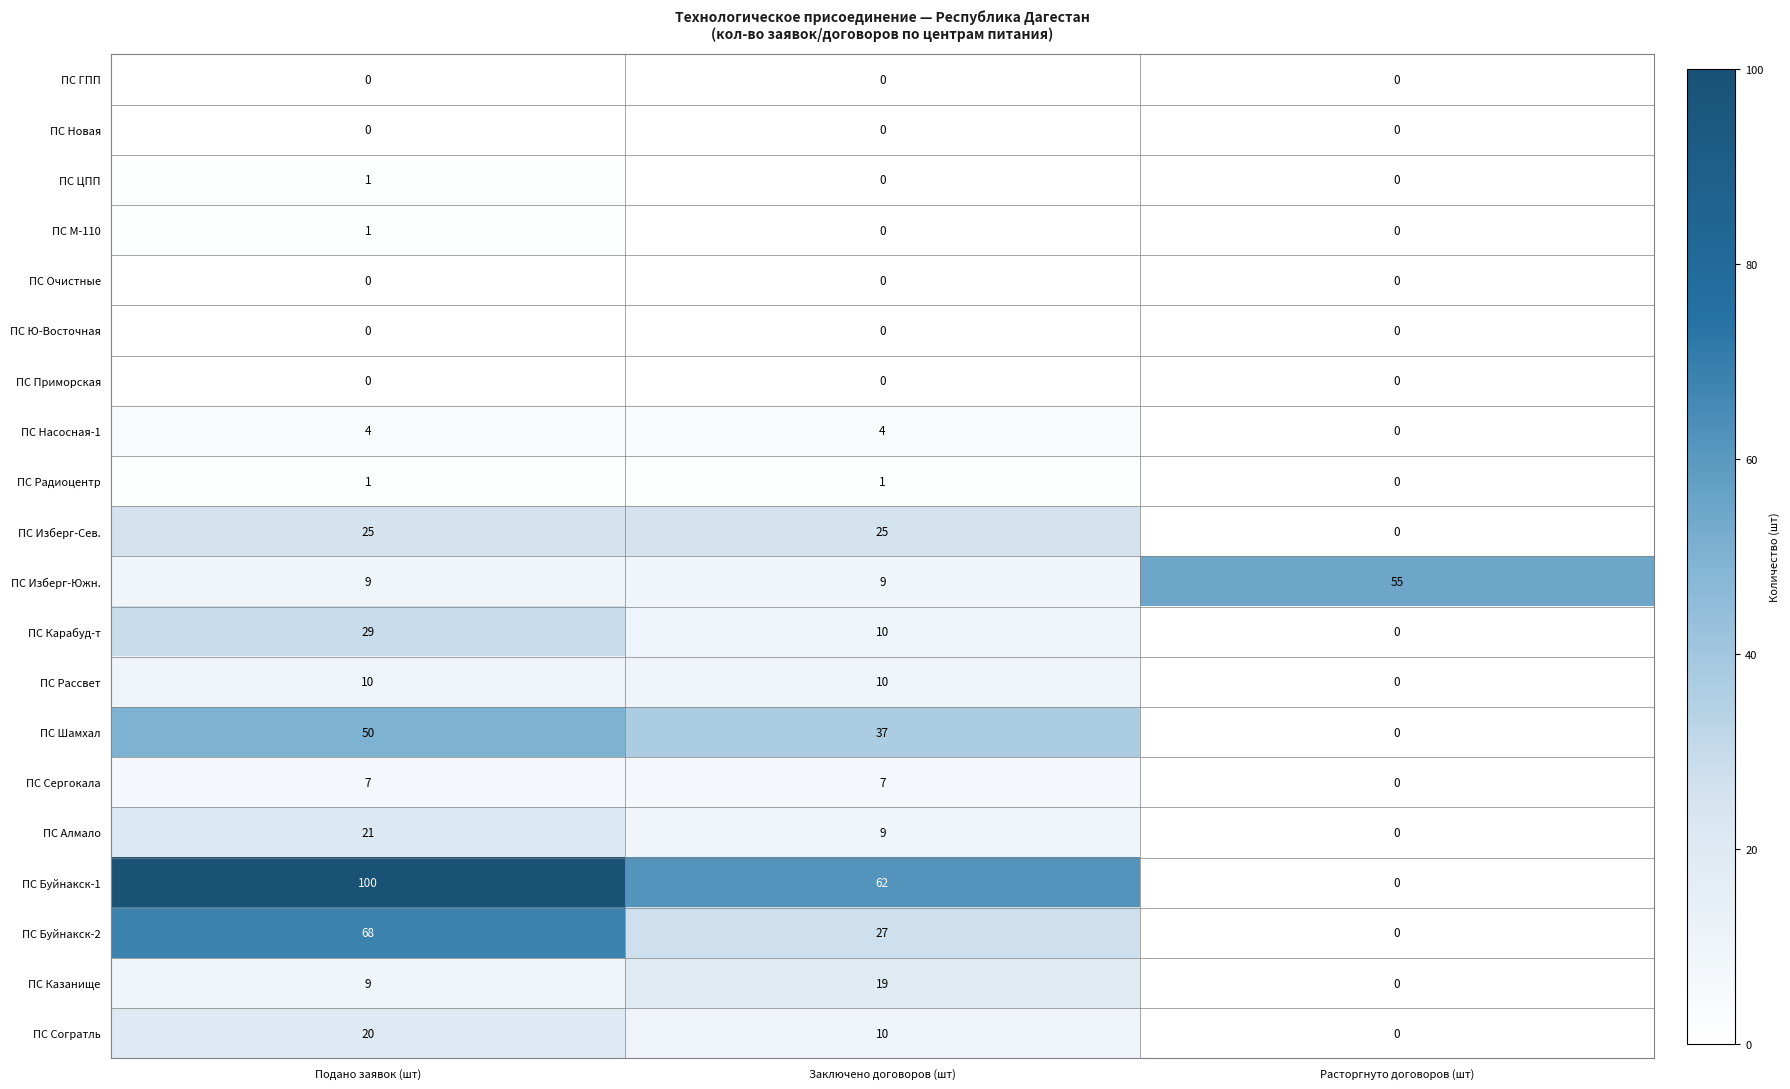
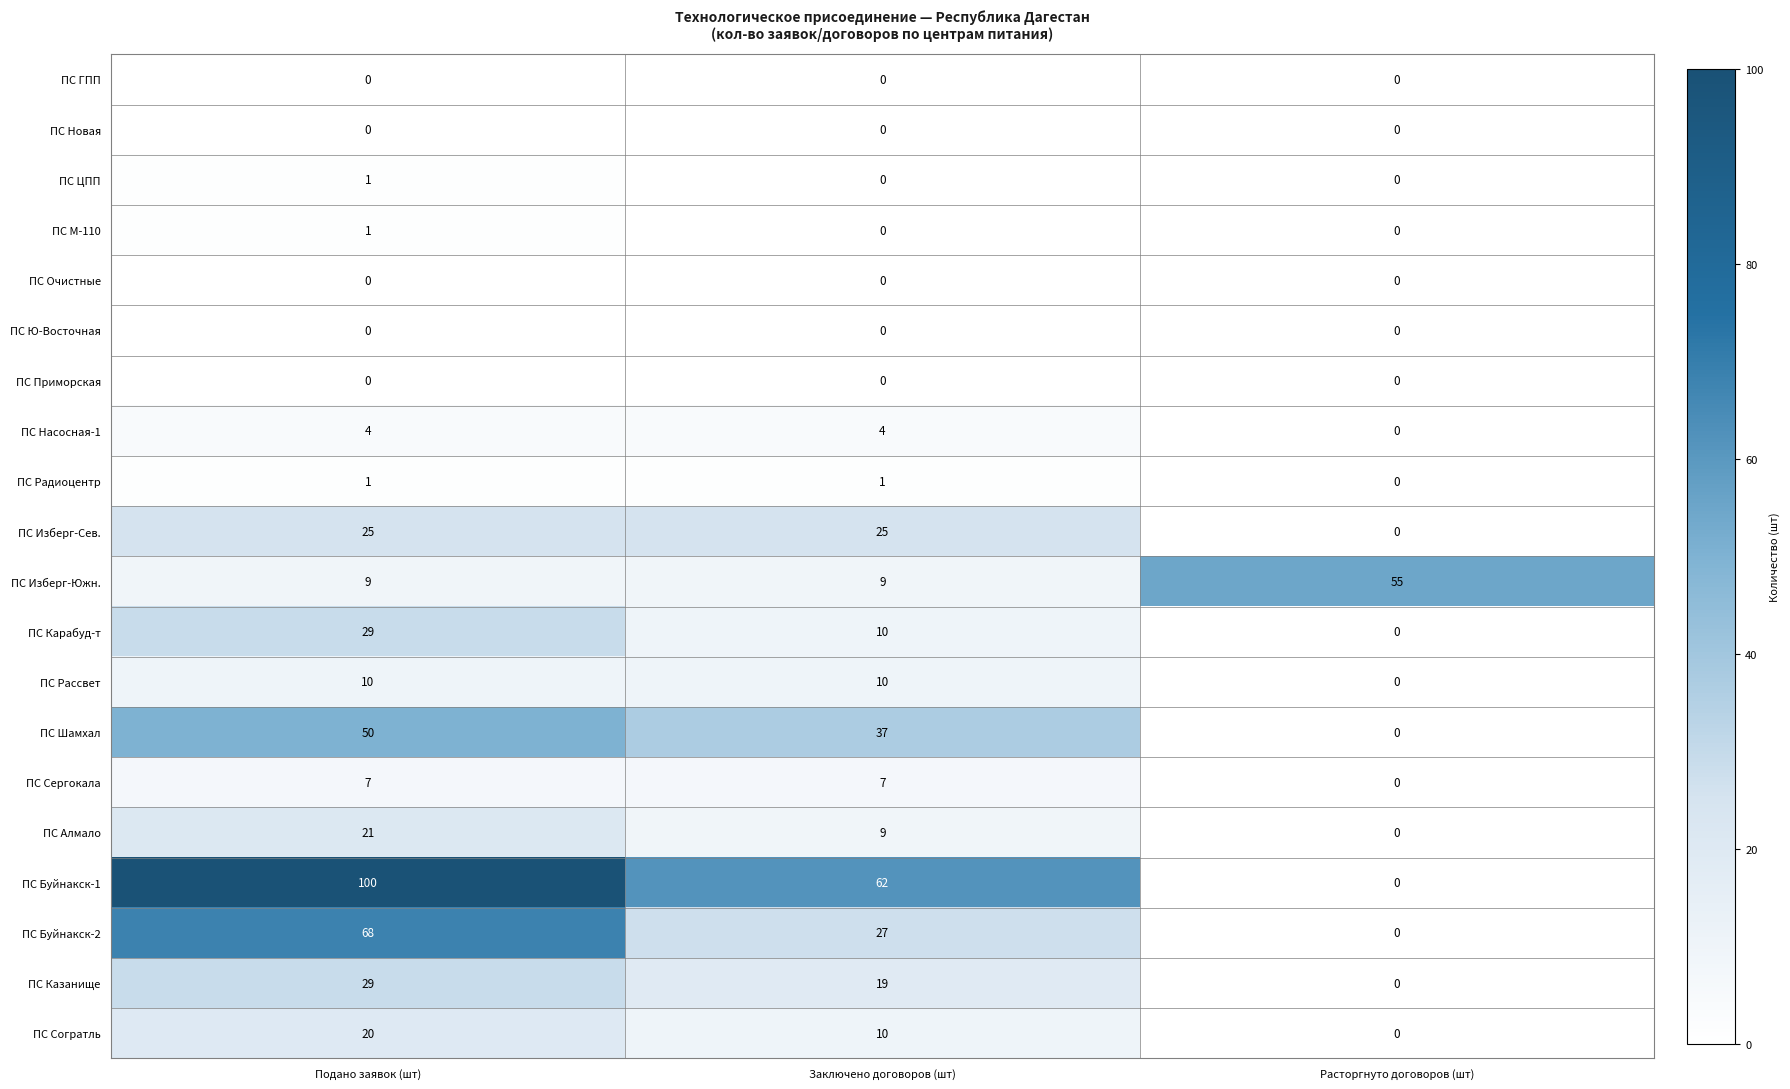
ПС Казанище, Подано заявок (шт): 9 -> 29
